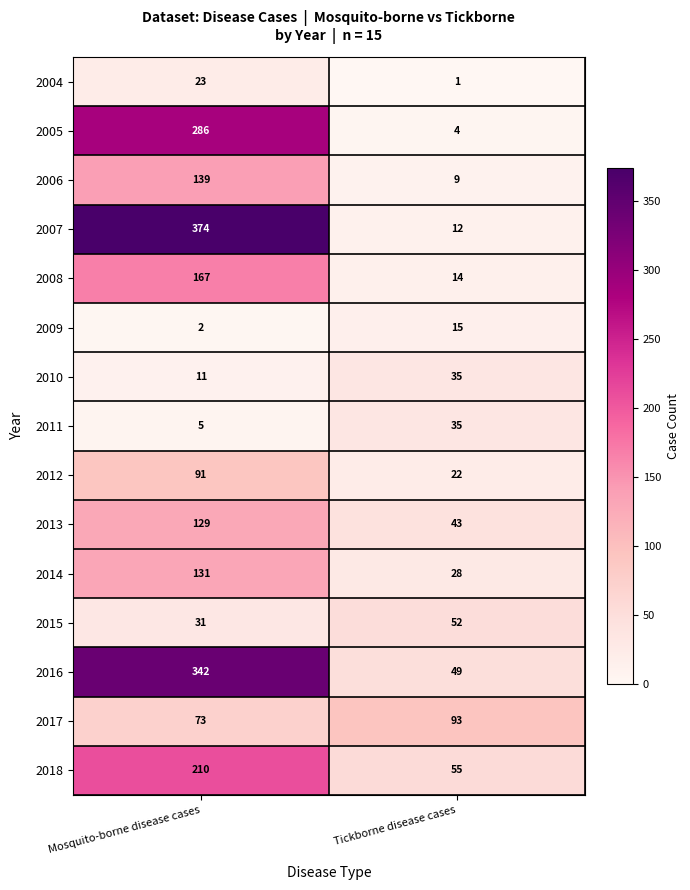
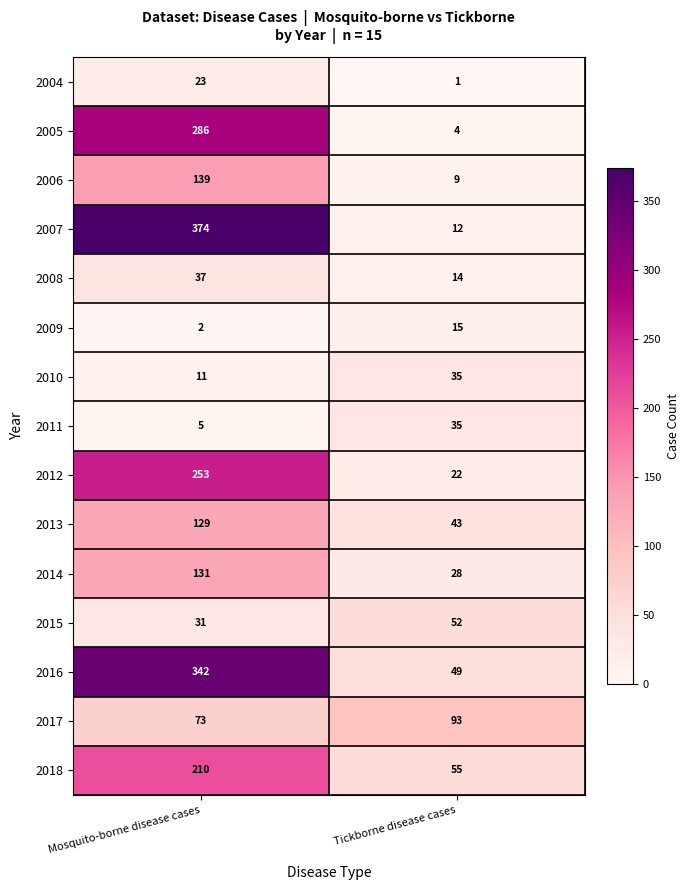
2008, Mosquito-borne disease cases: 167 -> 37
2012, Mosquito-borne disease cases: 91 -> 253
